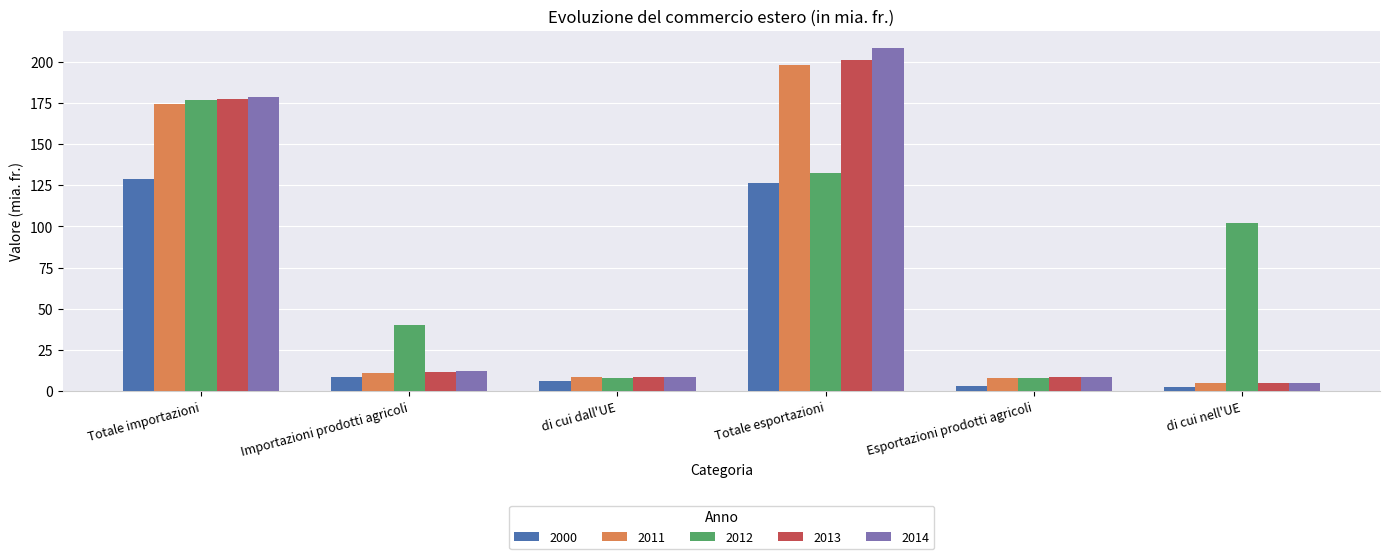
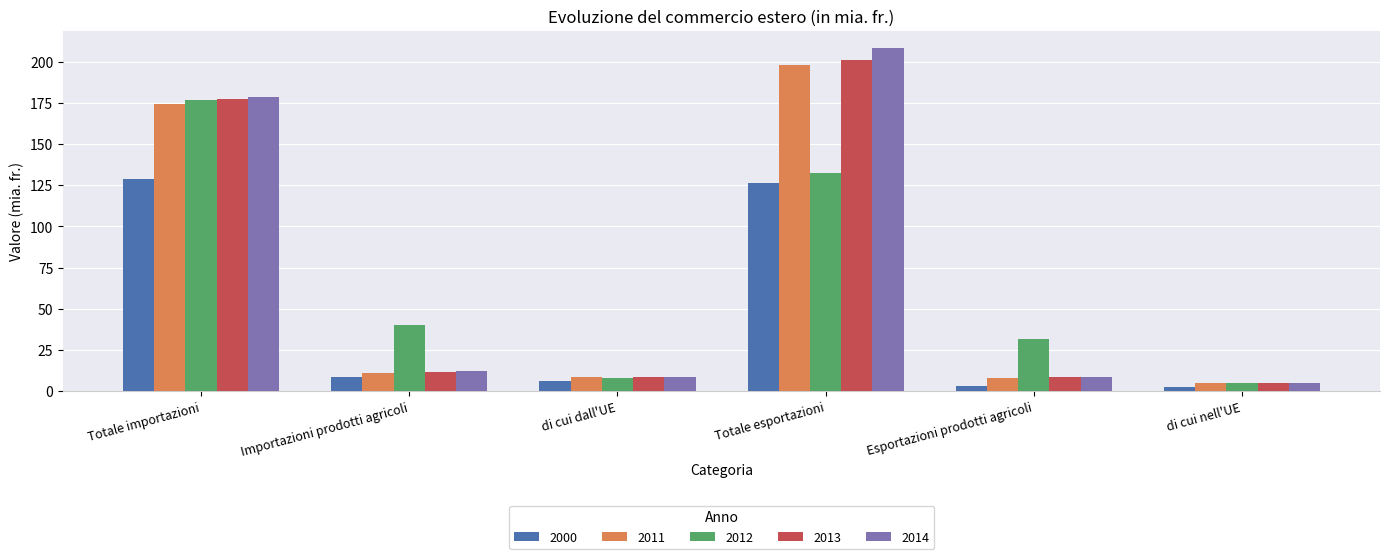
2012, Esportazioni prodotti agricoli: 8 -> 32
2012, di cui nell'UE: 102 -> 5
